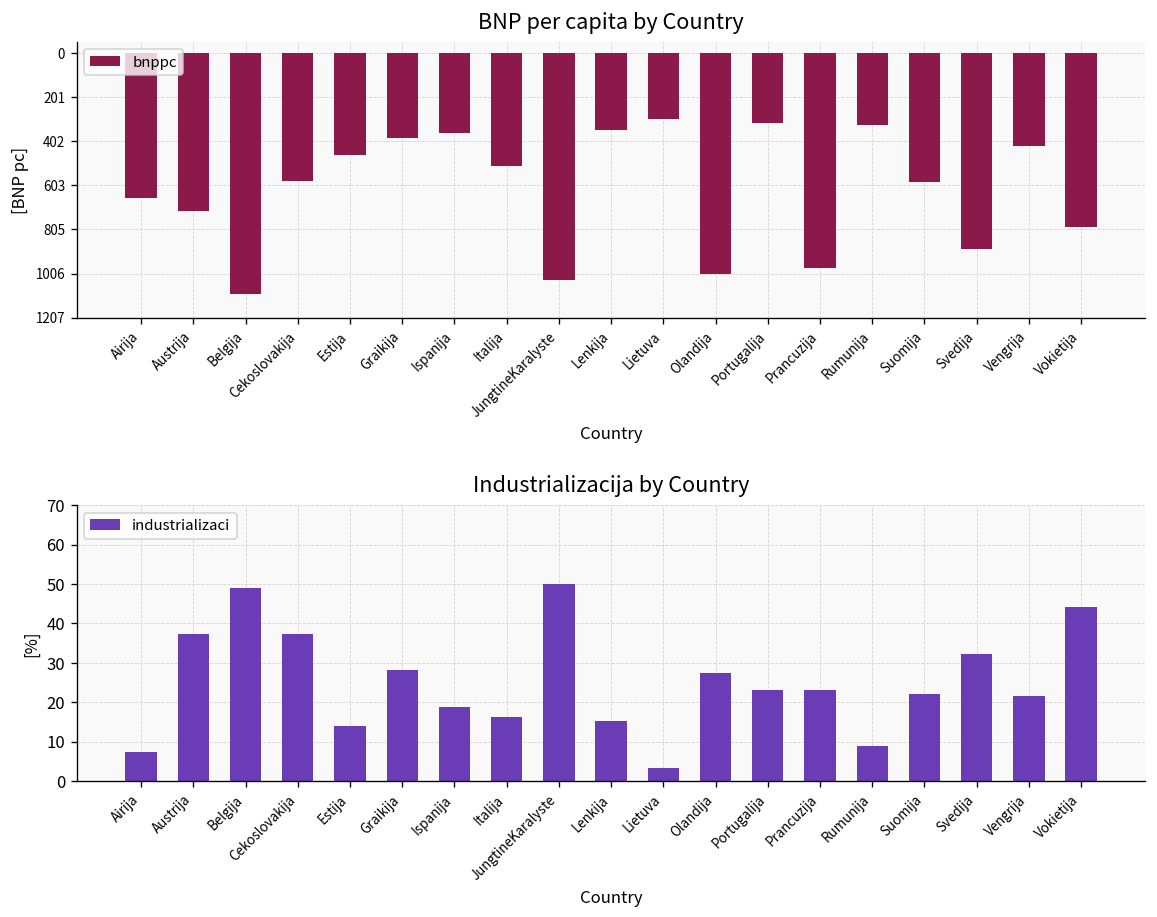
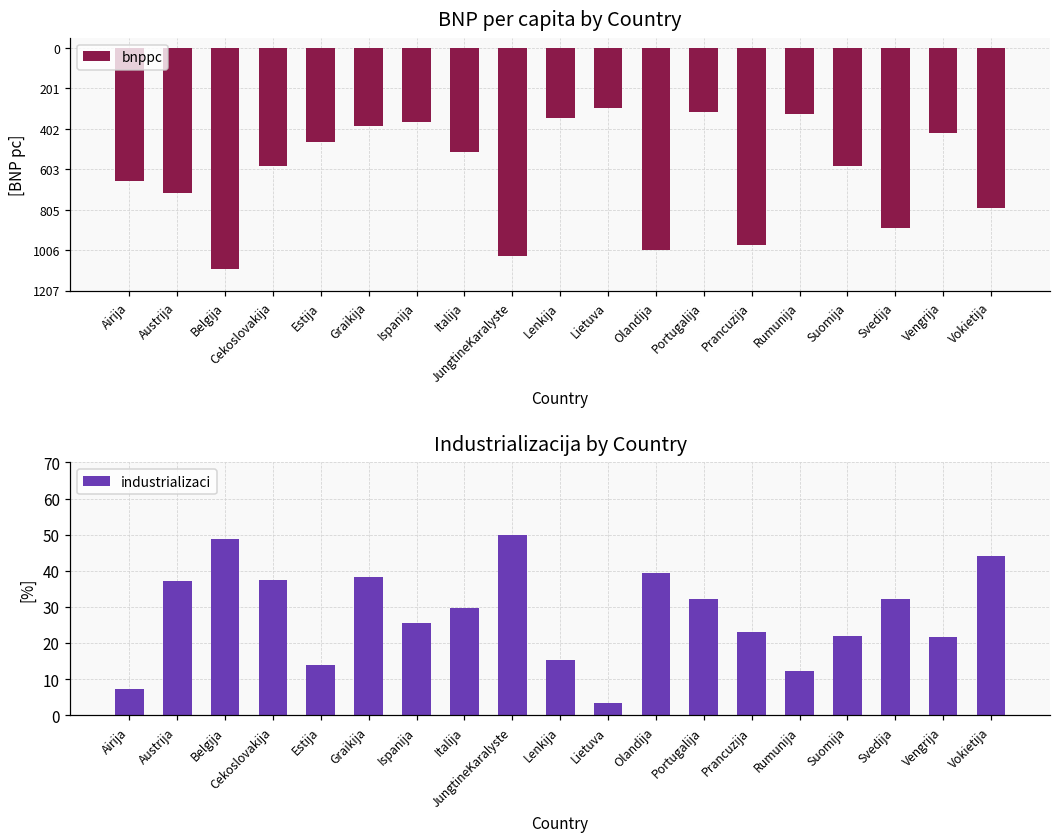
Industrializacija by Country, Graikija: 28 -> 38
Industrializacija by Country, Ispanija: 19 -> 26
Industrializacija by Country, Italija: 16 -> 30
Industrializacija by Country, Olandija: 27 -> 39
Industrializacija by Country, Portugalija: 23 -> 32
Industrializacija by Country, Rumunija: 9 -> 12
